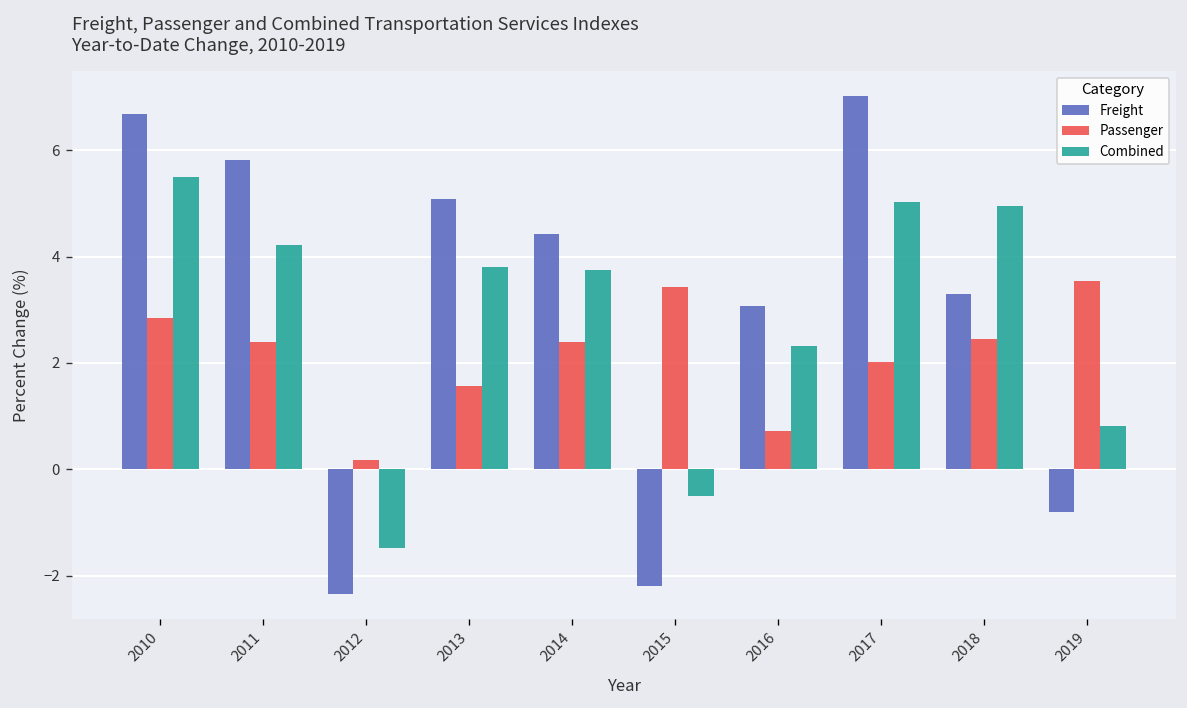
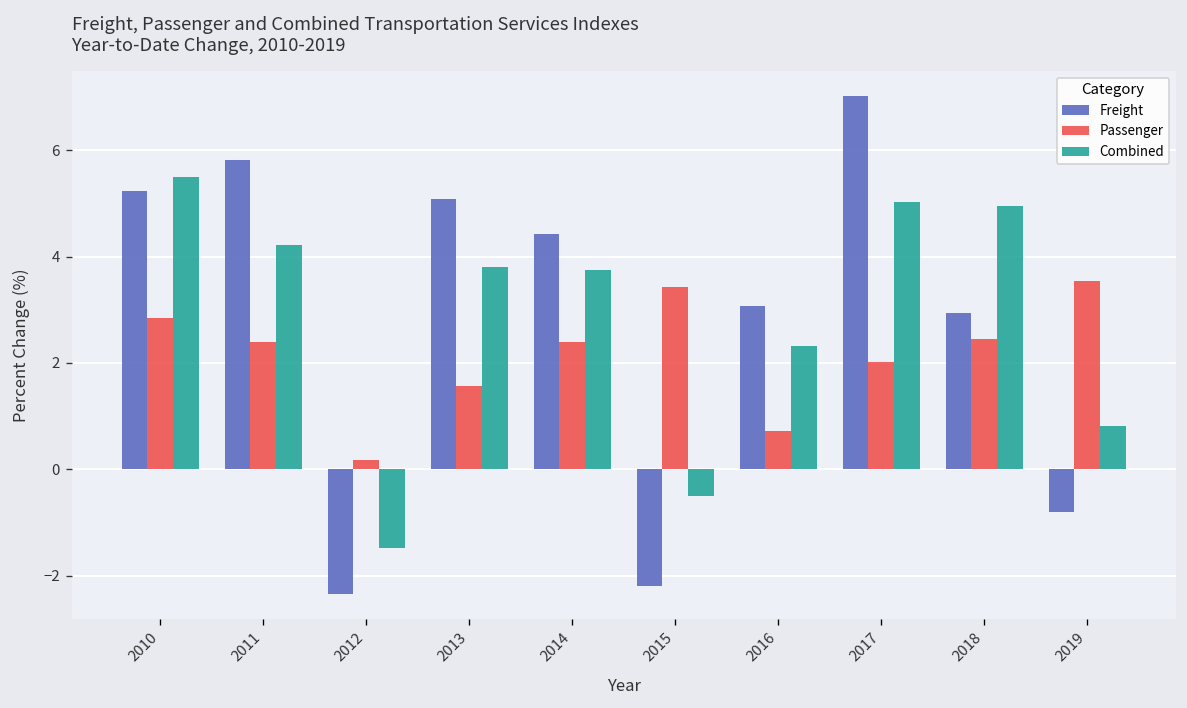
Freight, 2010: 6.7 -> 5.2
Freight, 2018: 3.3 -> 2.9
